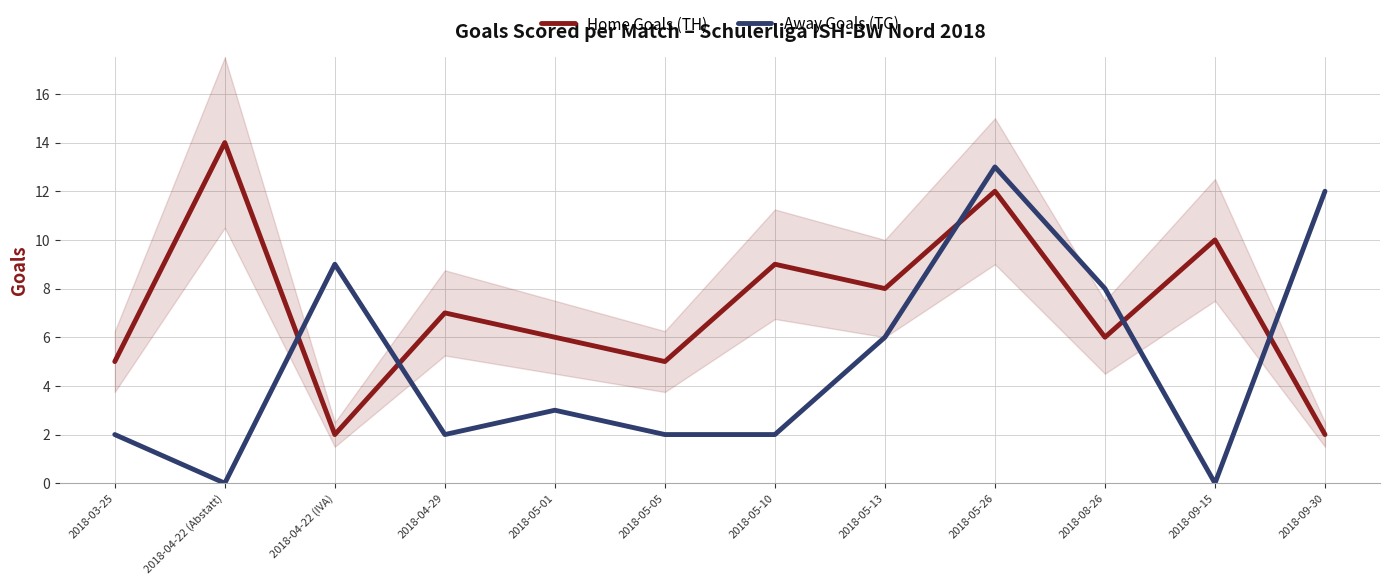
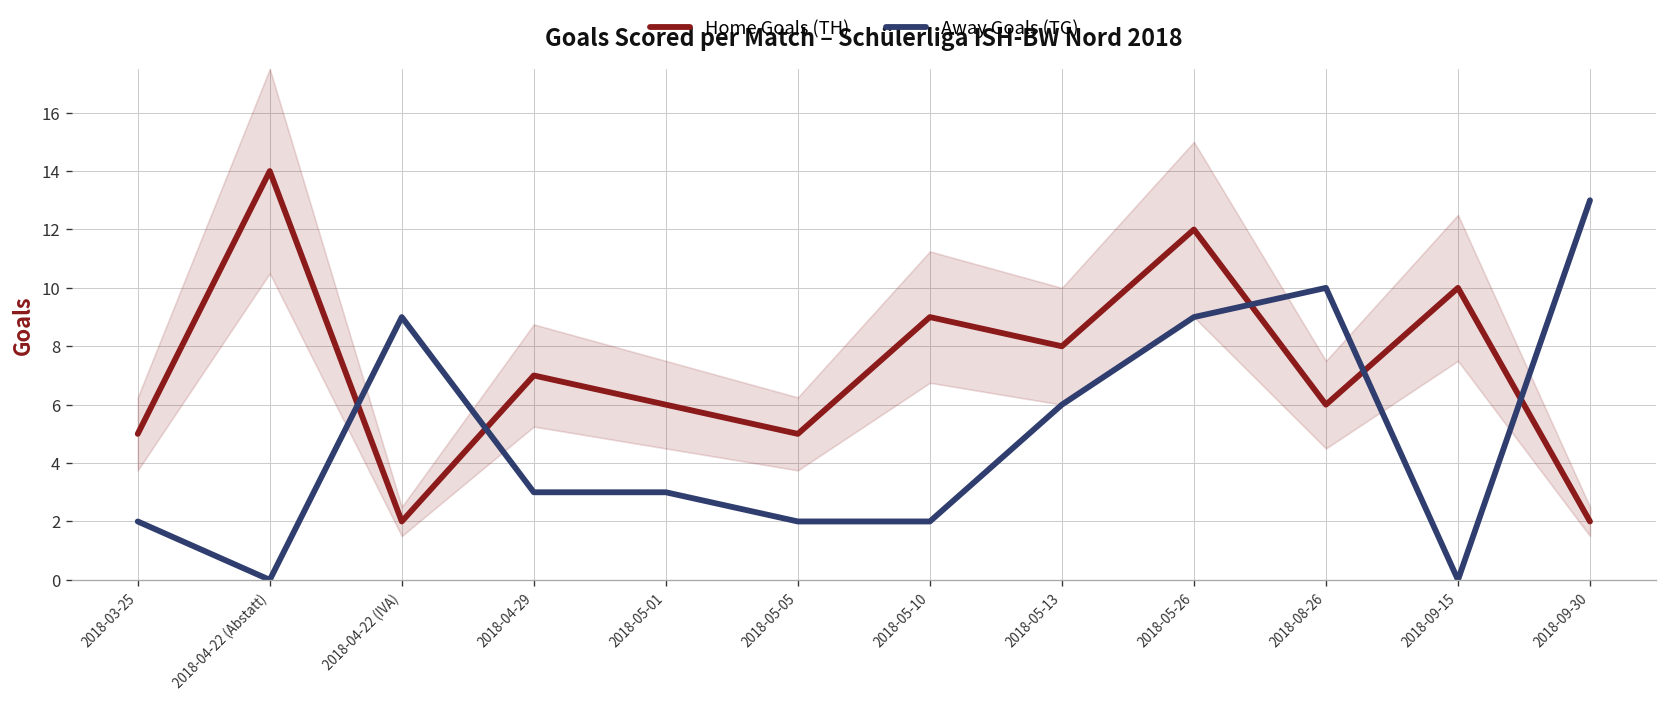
Away Goals (TG), 2018-04-29: 2 -> 3
Away Goals (TG), 2018-05-26: 13 -> 9
Away Goals (TG), 2018-08-26: 8 -> 10
Away Goals (TG), 2018-09-30: 12 -> 13
